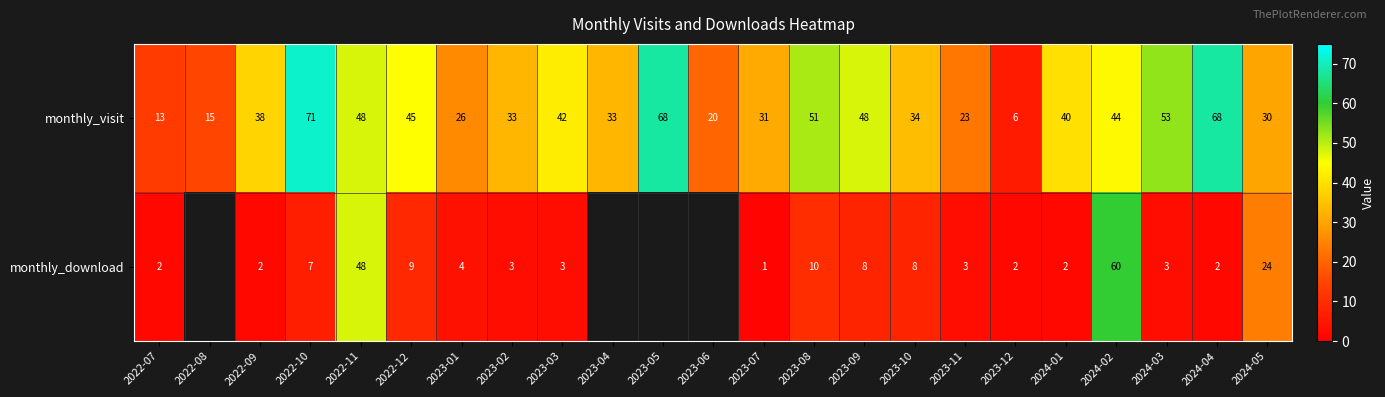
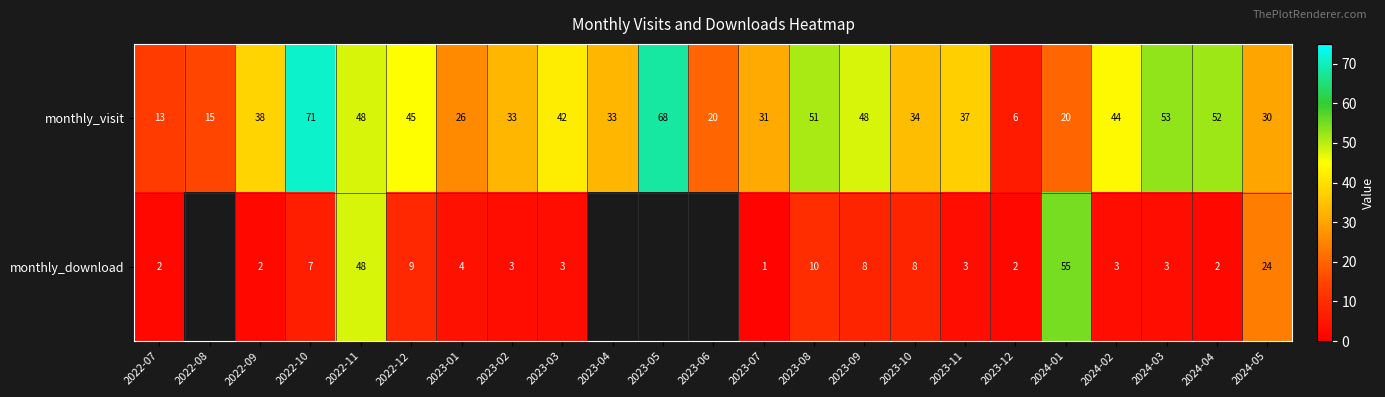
monthly_visit, 2023-11: 23 -> 37
monthly_visit, 2024-01: 40 -> 20
monthly_visit, 2024-04: 68 -> 52
monthly_download, 2024-01: 2 -> 55
monthly_download, 2024-02: 60 -> 3
